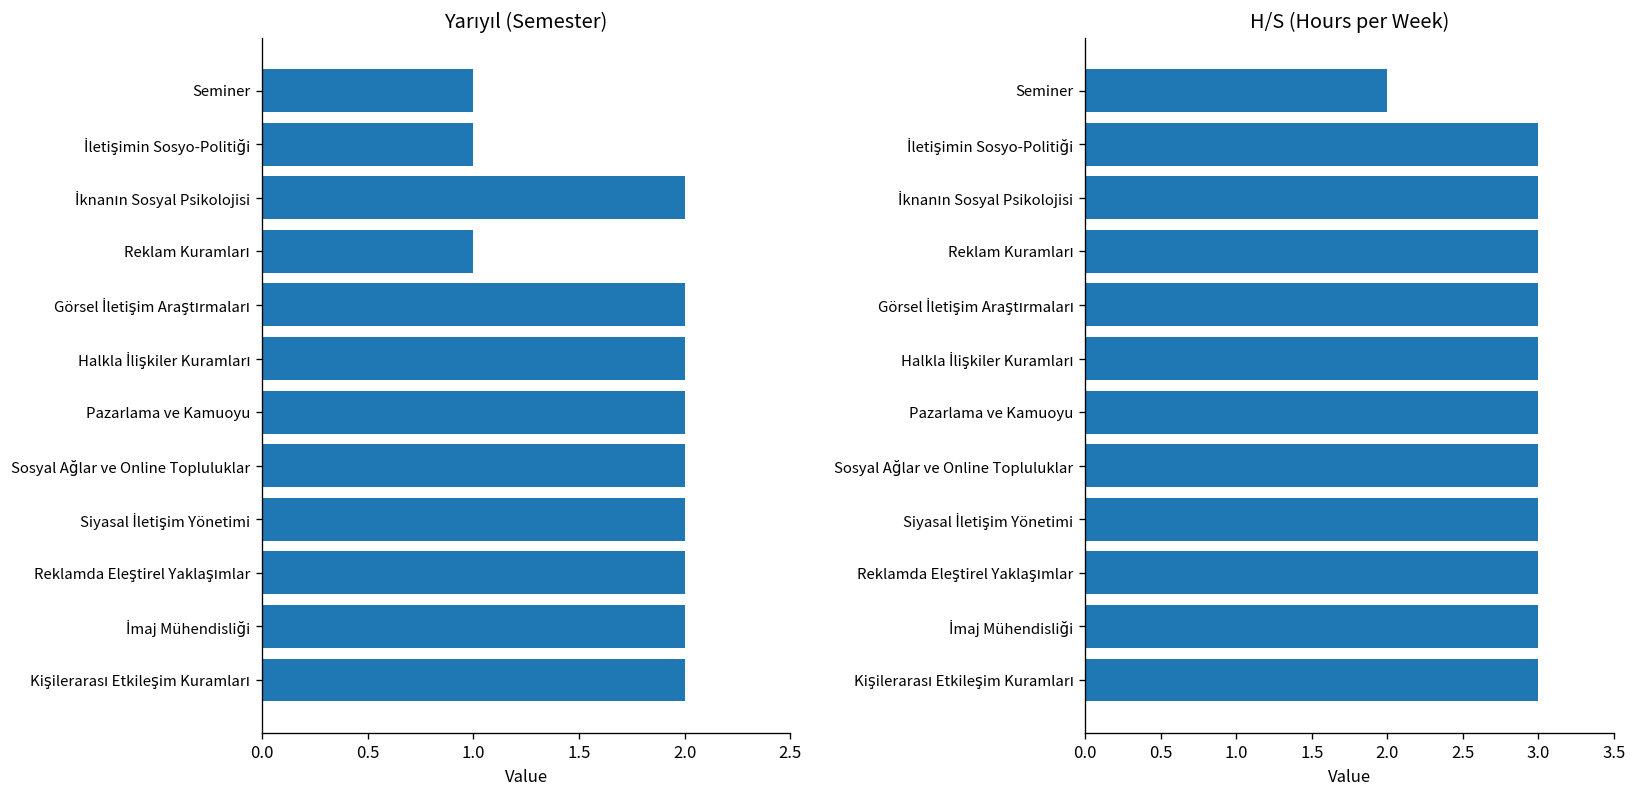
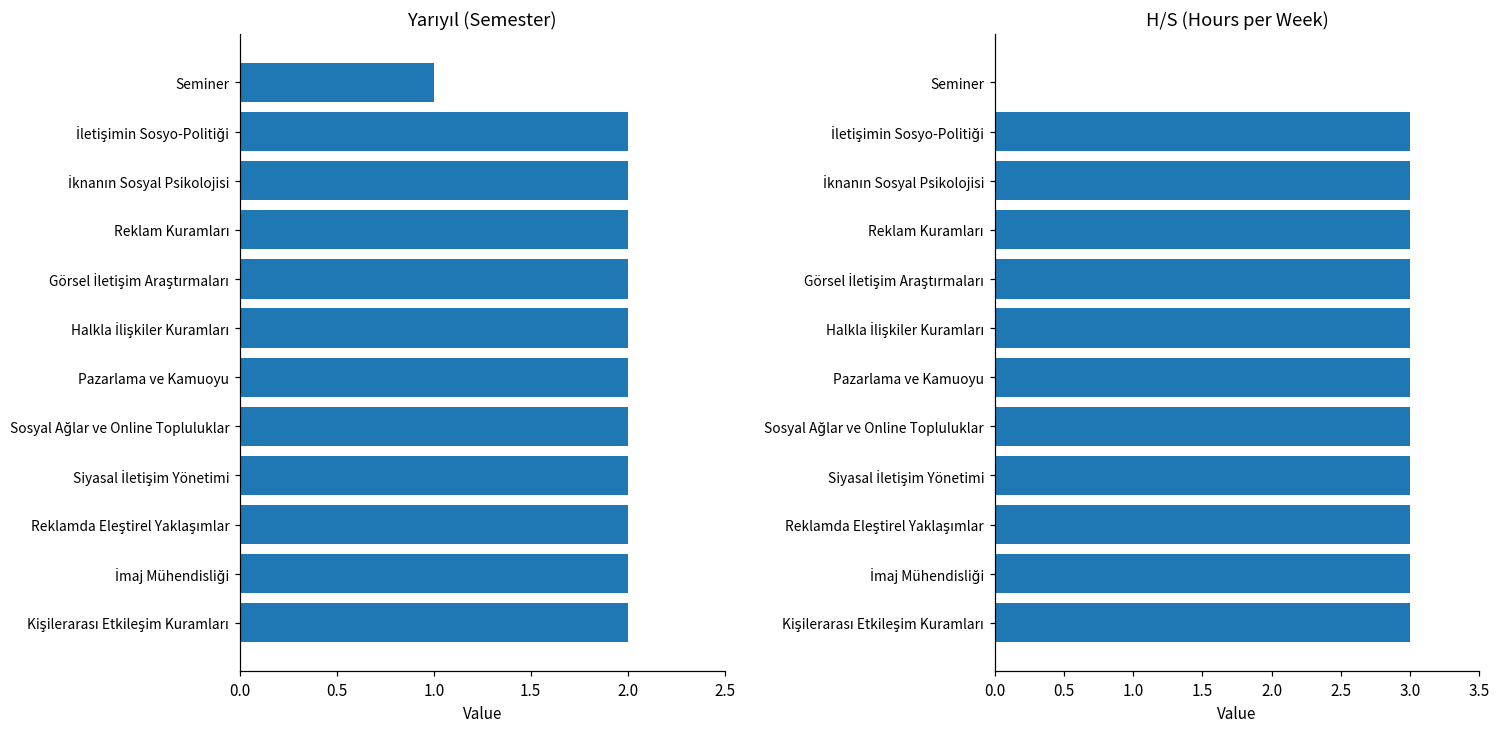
Yarıyıl (Semester), İletişimin Sosyo-Politiği: 1 -> 2
Yarıyıl (Semester), Reklam Kuramları: 1 -> 2
H/S (Hours per Week), Seminer: 2 -> 0
